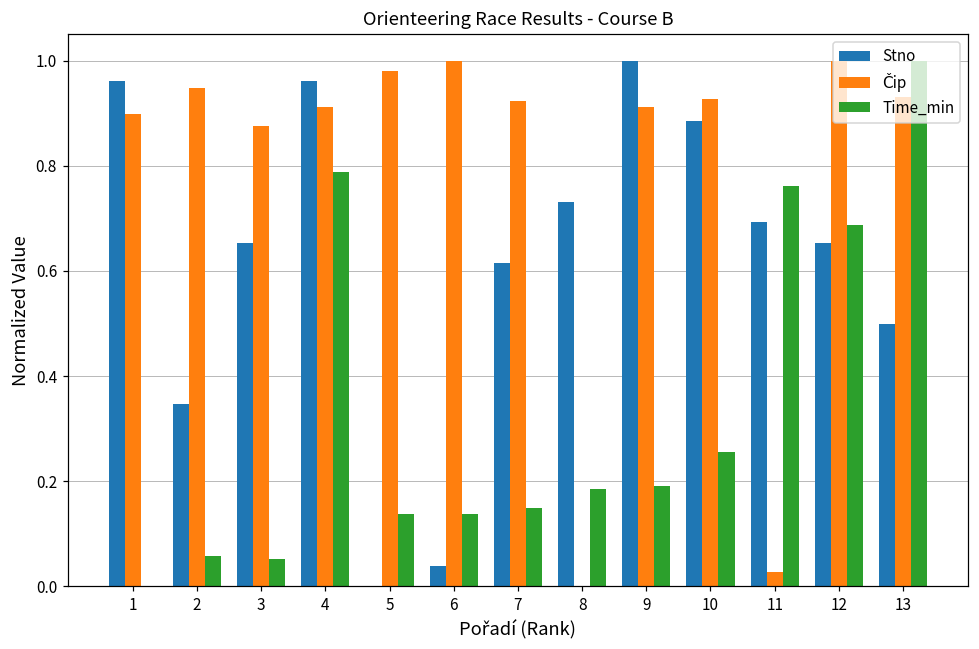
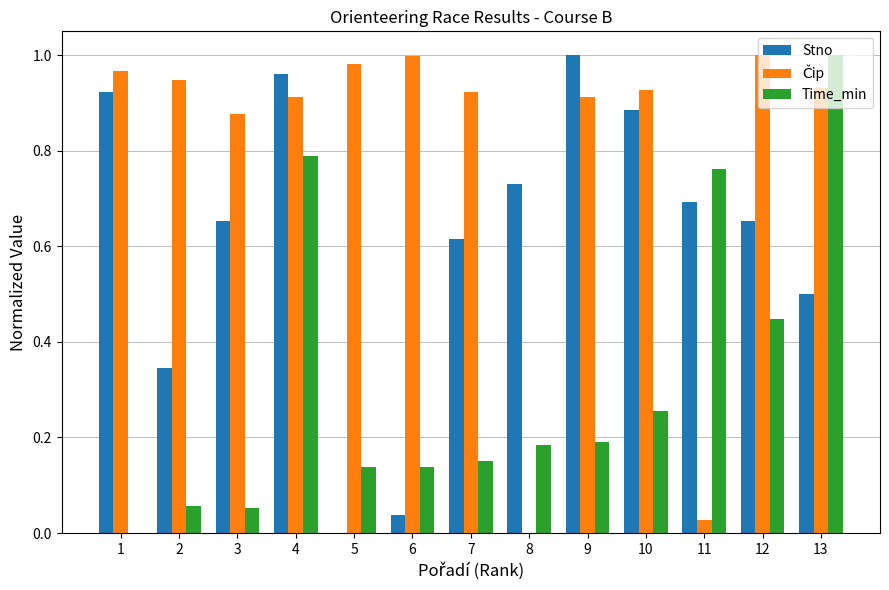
Stno, 1: 0.96 -> 0.92
Čip, 1: 0.90 -> 0.97
Time_min, 12: 0.69 -> 0.45
